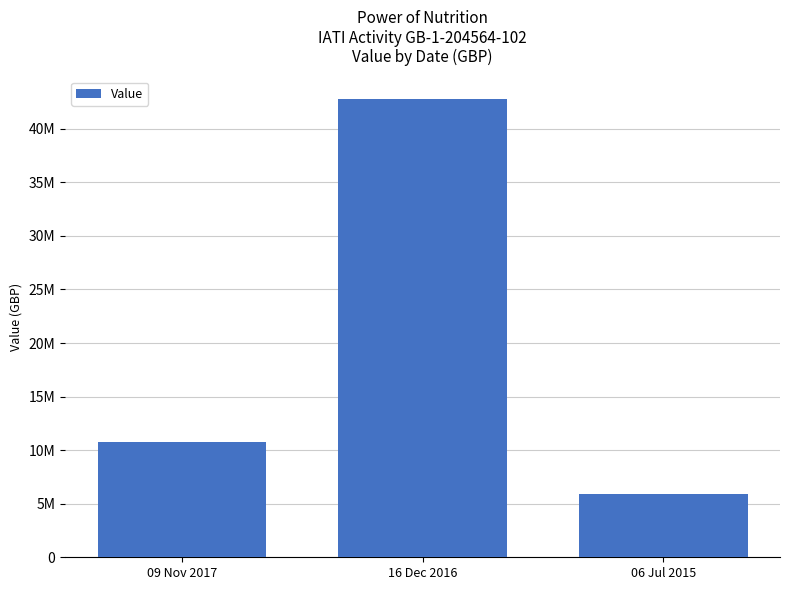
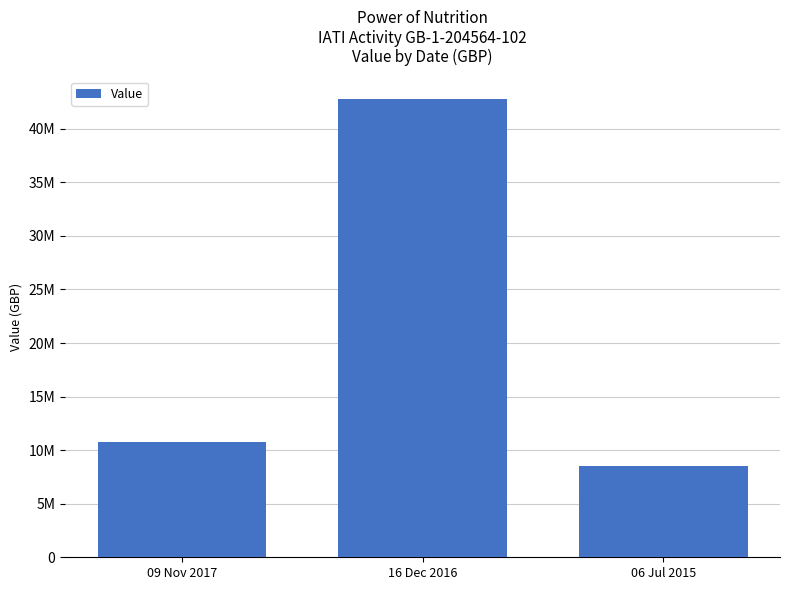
06 Jul 2015: 5900000 -> 8500000
